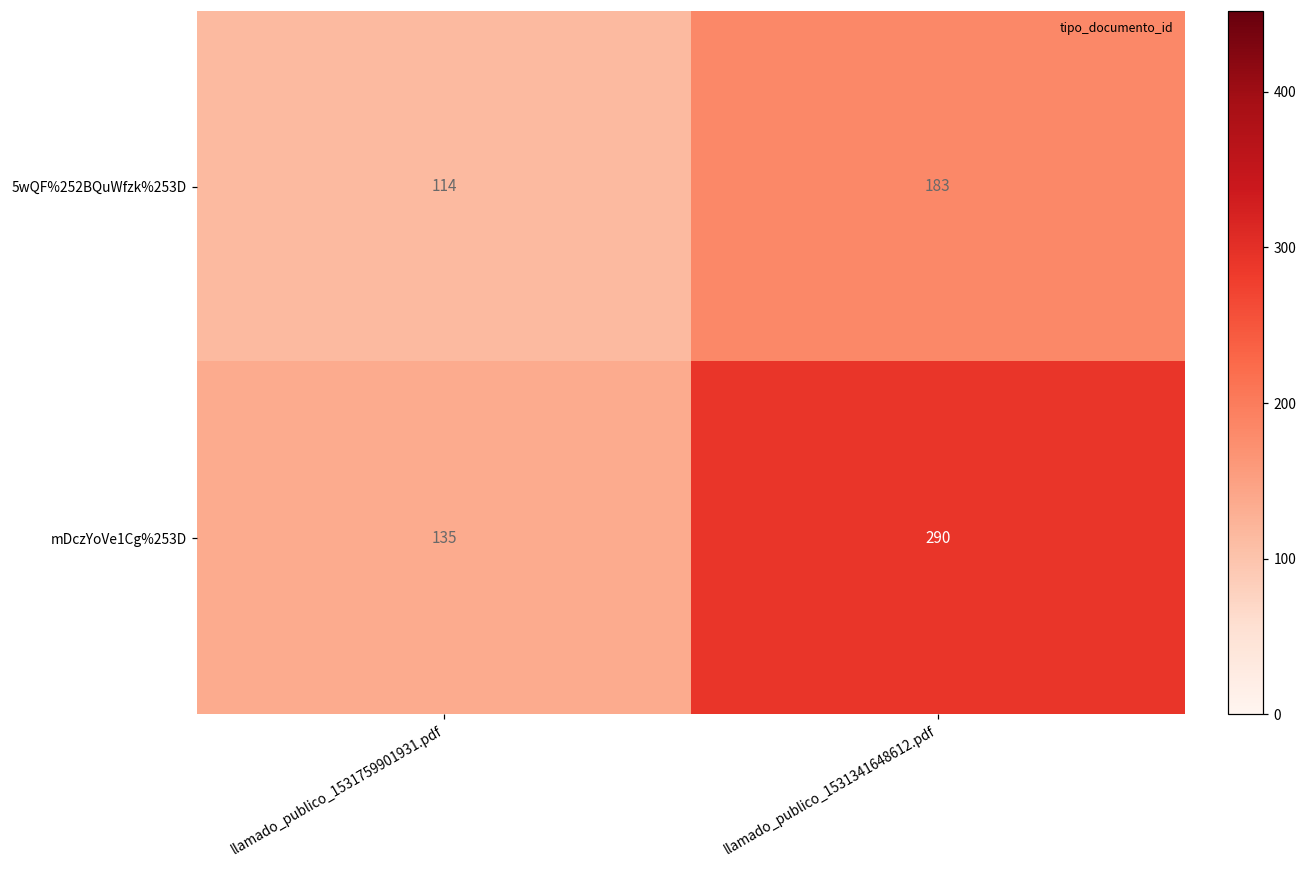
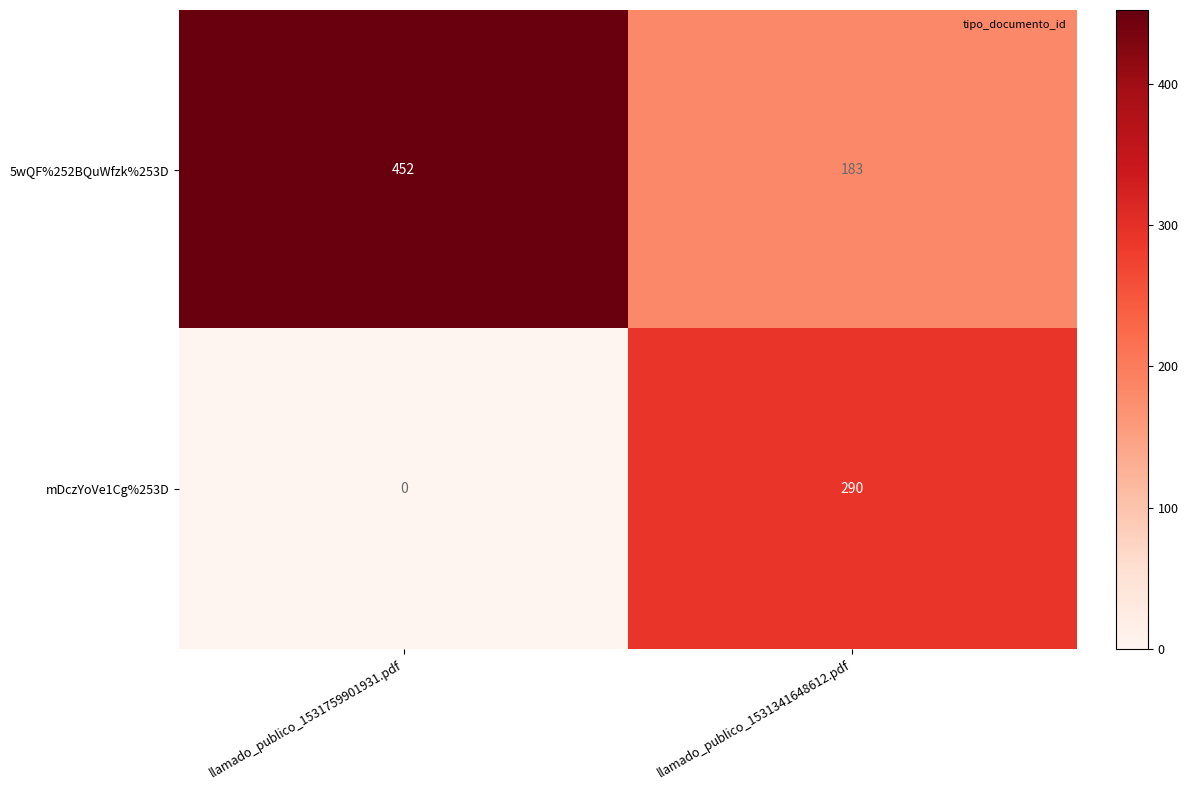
5wQF%252BQuWfzk%253D, llamado_publico_1531759901931.pdf: 114 -> 452
mDczYoVe1Cg%253D, llamado_publico_1531759901931.pdf: 135 -> 0
